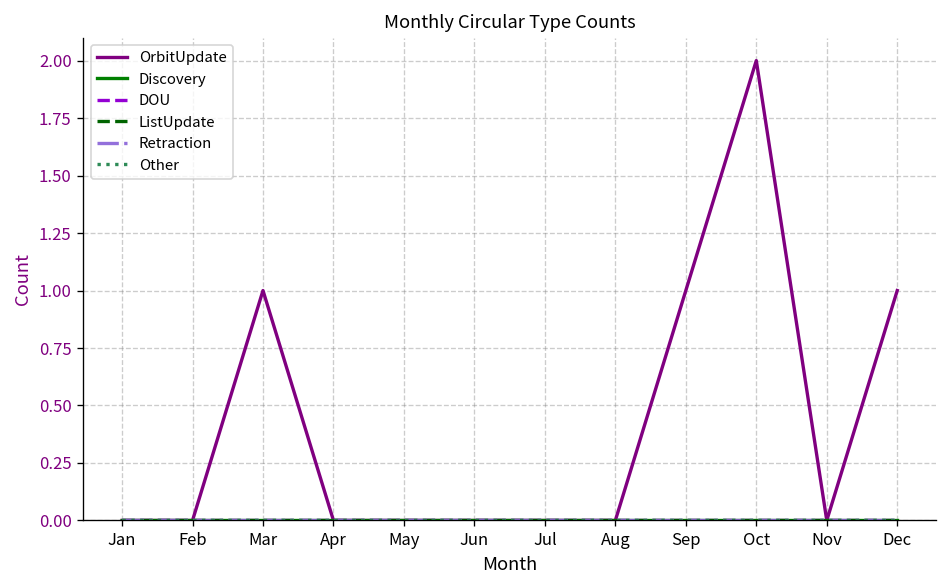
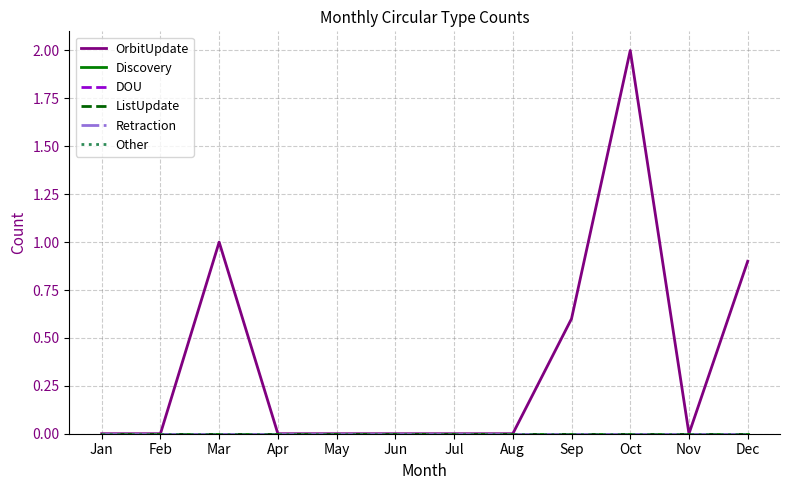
OrbitUpdate, Sep: 1.0 -> 0.6
OrbitUpdate, Dec: 1.0 -> 0.9
